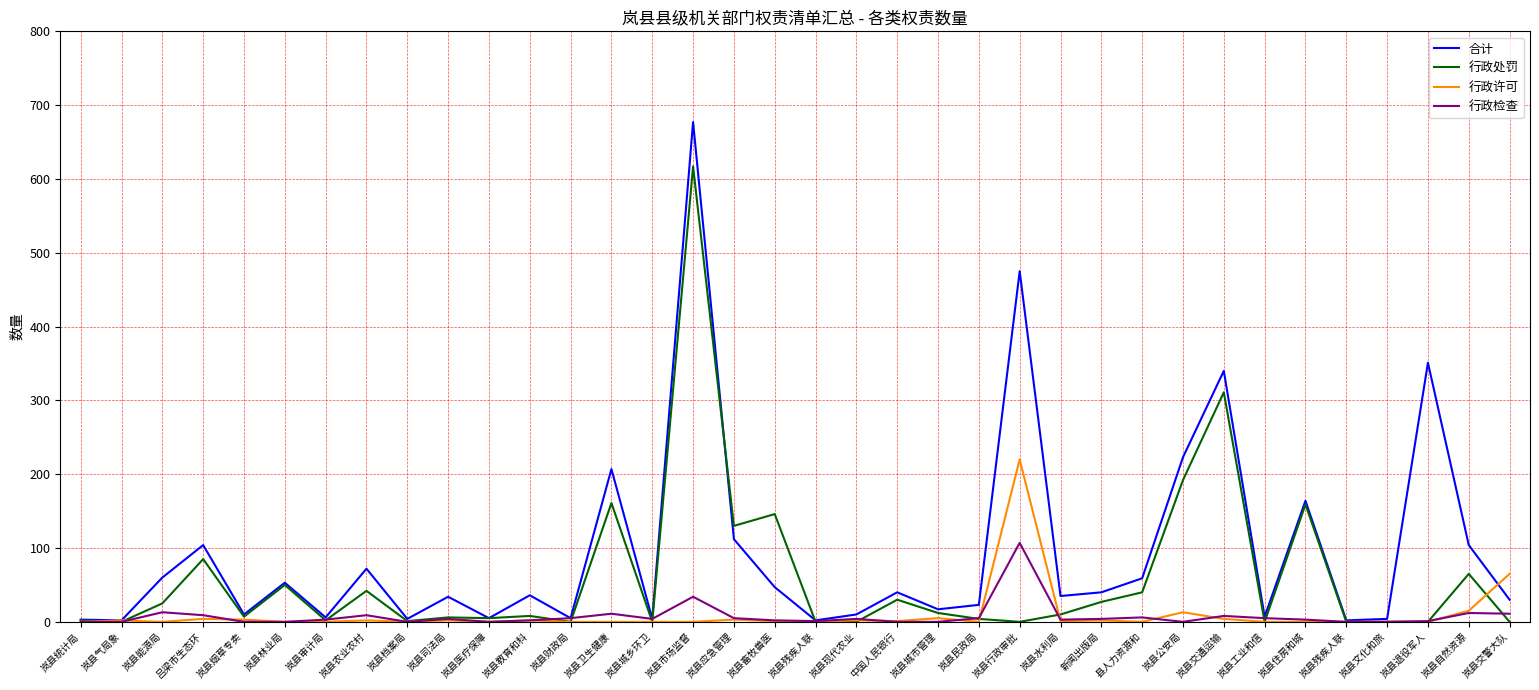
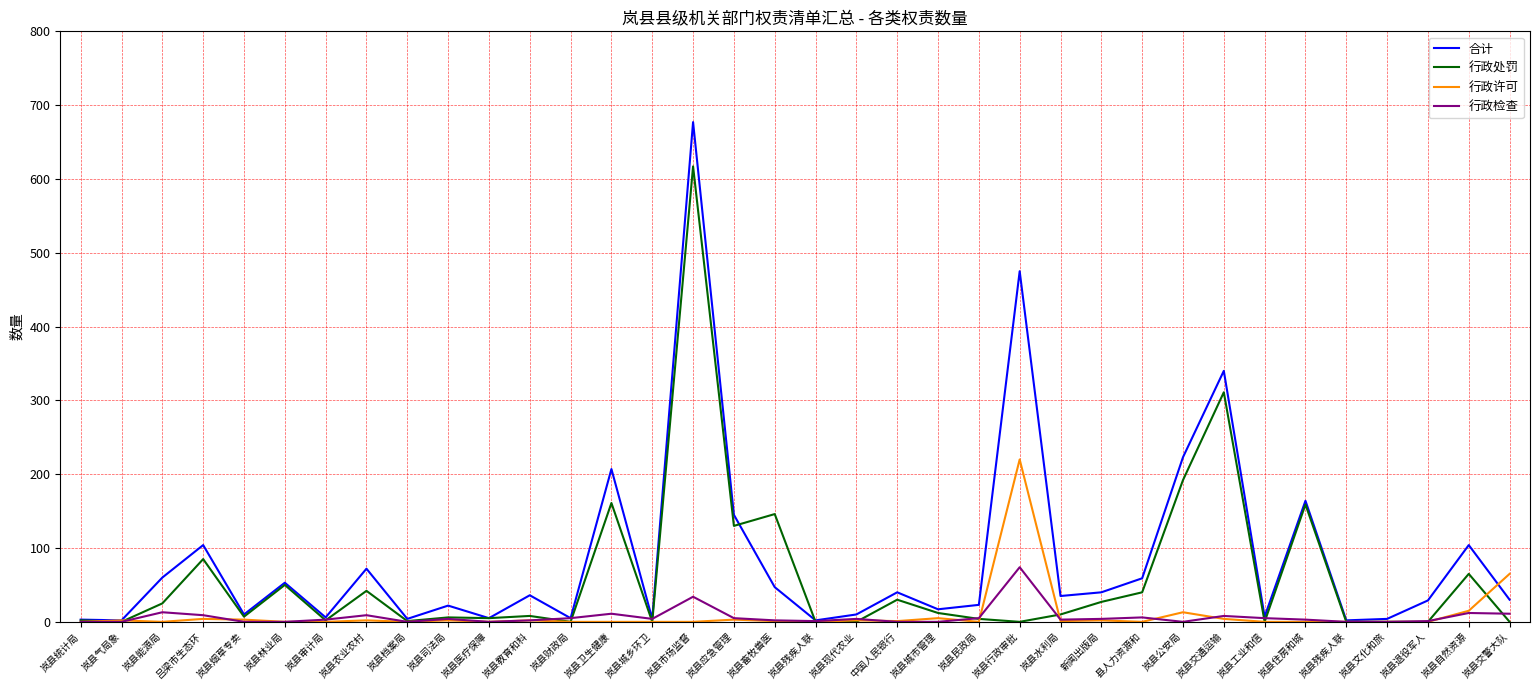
合计, 岚县司法局: 30 -> 20
合计, 岚县应急管理: 110 -> 150
行政检查, 岚县行政审批: 110 -> 70
合计, 岚县退役军人: 350 -> 30
